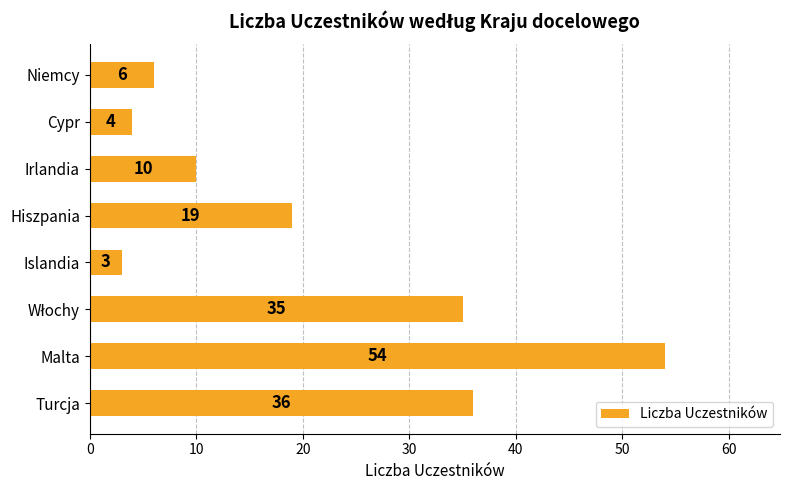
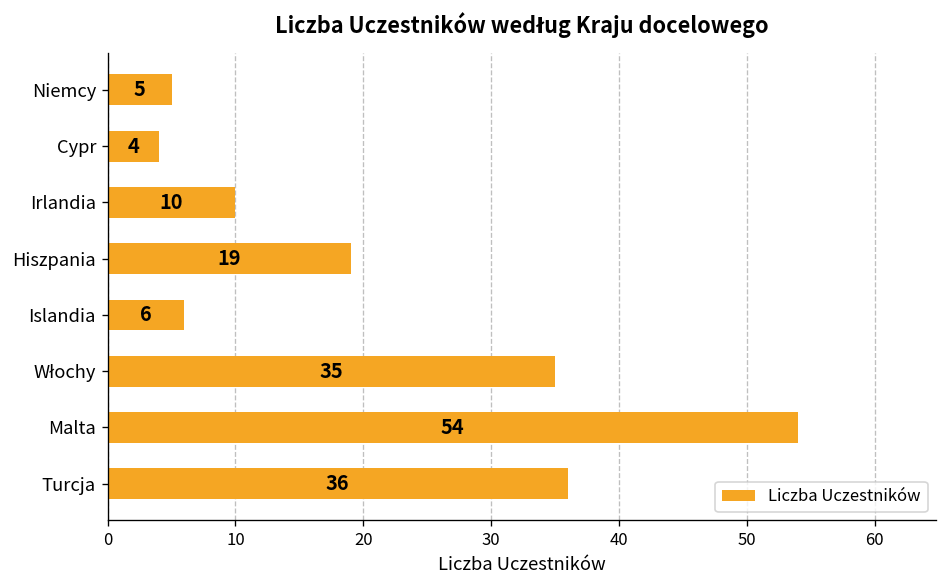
Niemcy: 6 -> 5
Islandia: 3 -> 6
